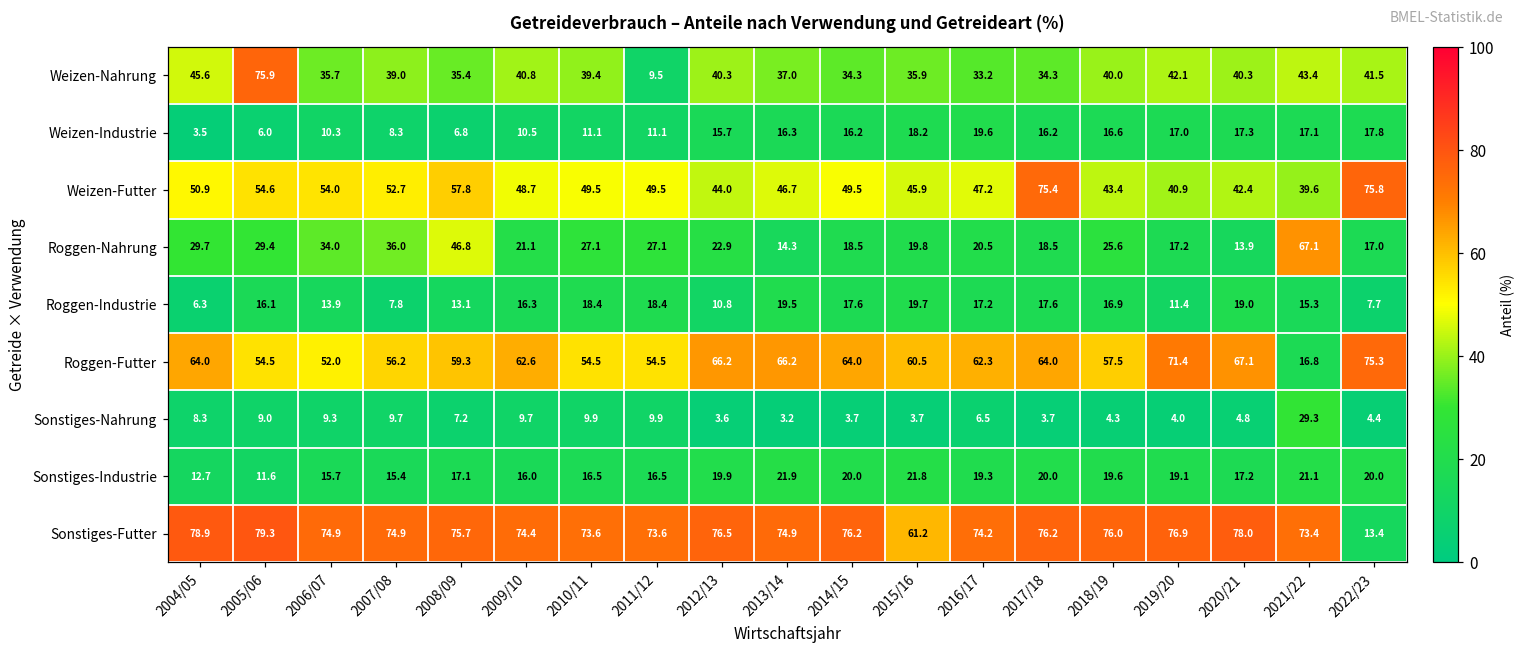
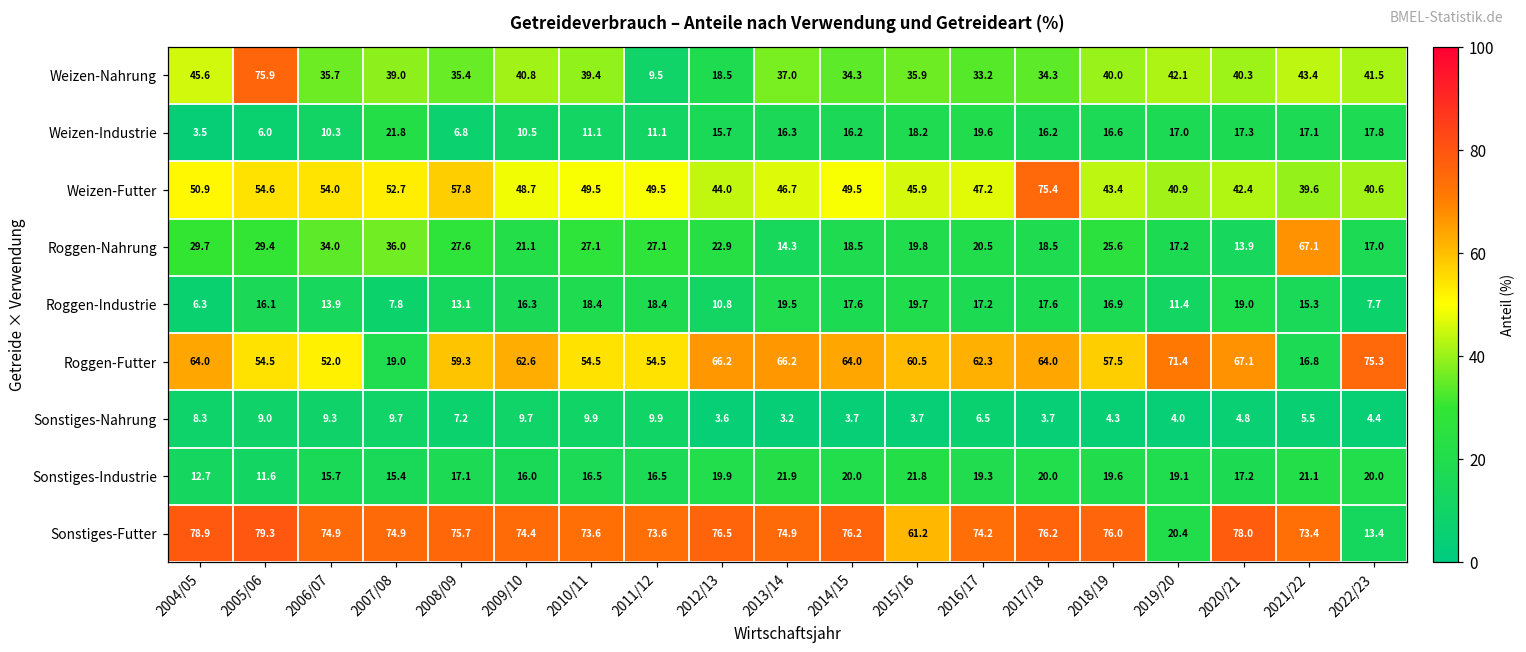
Weizen-Nahrung, 2012/13: 40.3 -> 18.5
Weizen-Industrie, 2007/08: 8.3 -> 21.8
Weizen-Futter, 2022/23: 75.8 -> 40.6
Roggen-Nahrung, 2008/09: 46.8 -> 27.6
Roggen-Futter, 2007/08: 56.2 -> 19.0
Sonstiges-Nahrung, 2021/22: 29.3 -> 5.5
Sonstiges-Futter, 2019/20: 76.9 -> 20.4
